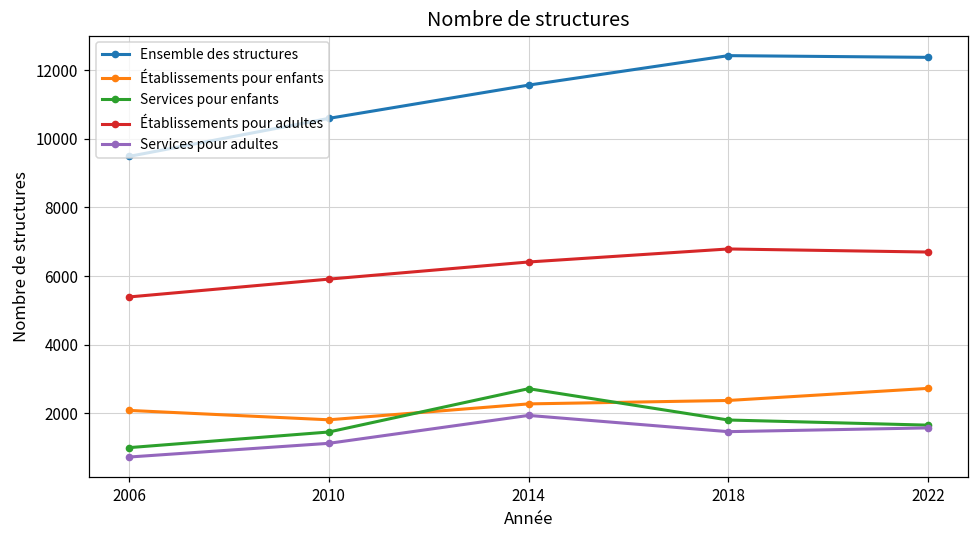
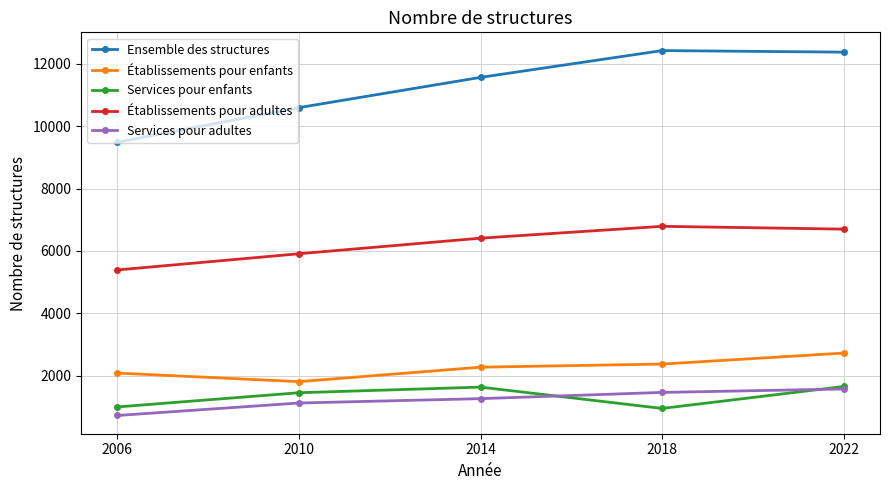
Services pour enfants, 2014: 2700 -> 1600
Services pour adultes, 2014: 1900 -> 1300
Services pour enfants, 2018: 1800 -> 900
